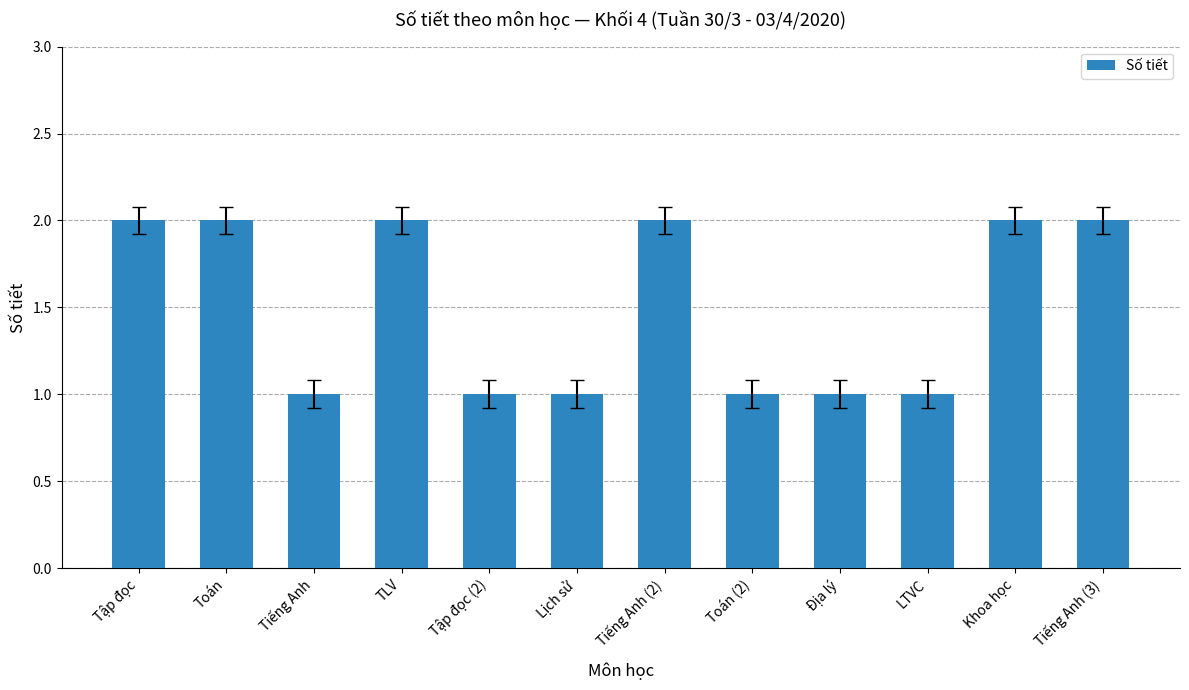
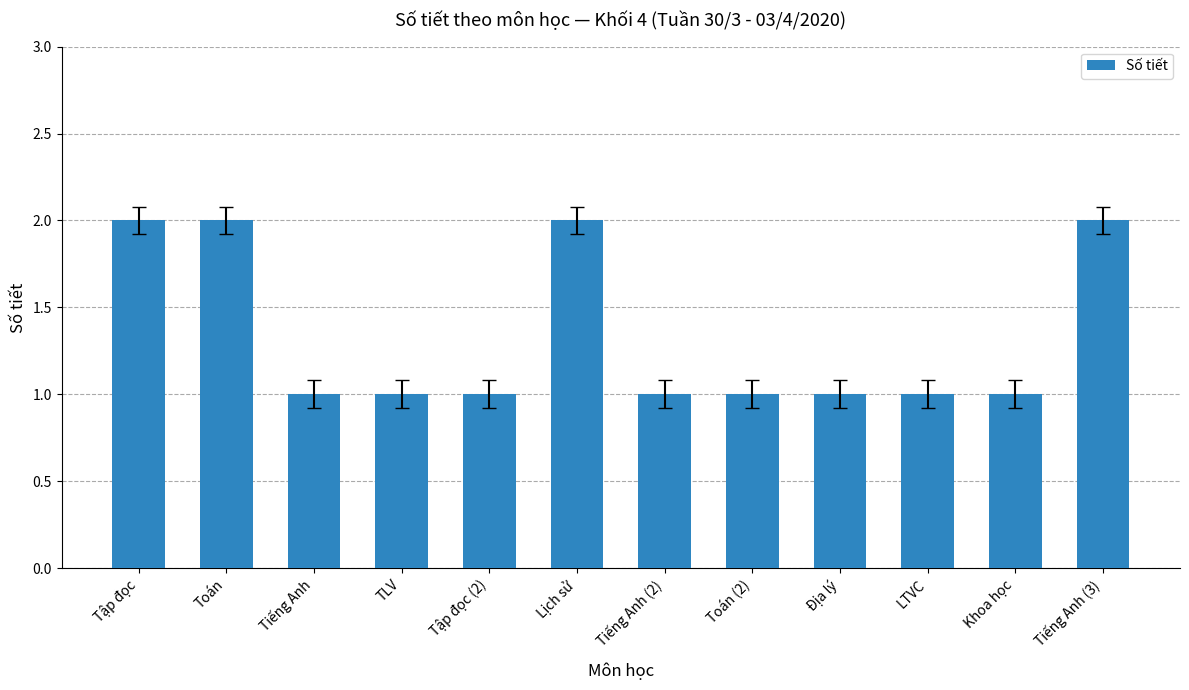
Số tiết, TLV: 2 -> 1
Số tiết, Lịch sử: 1 -> 2
Số tiết, Tiếng Anh (2): 2 -> 1
Số tiết, Khoa học: 2 -> 1
